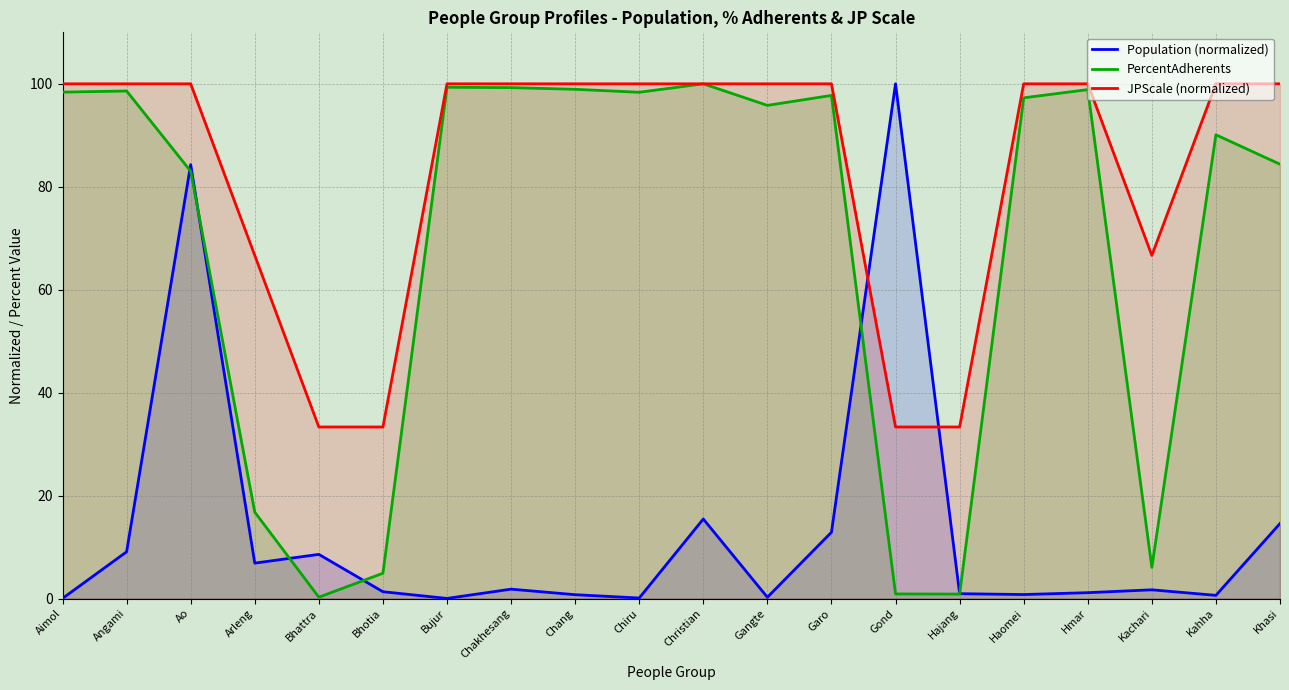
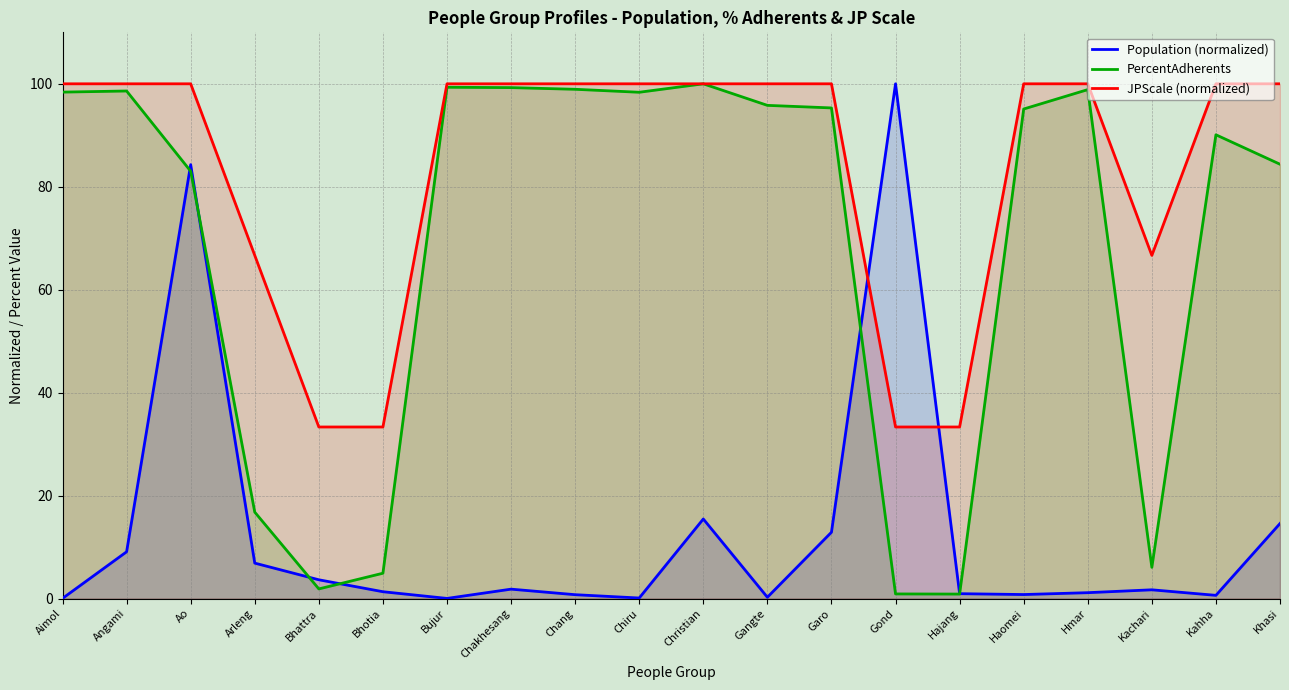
Population (normalized), Bhattra: 9 -> 4
PercentAdherents, Bhattra: 0 -> 2
PercentAdherents, Garo: 98 -> 95
PercentAdherents, Haomei: 97 -> 95
